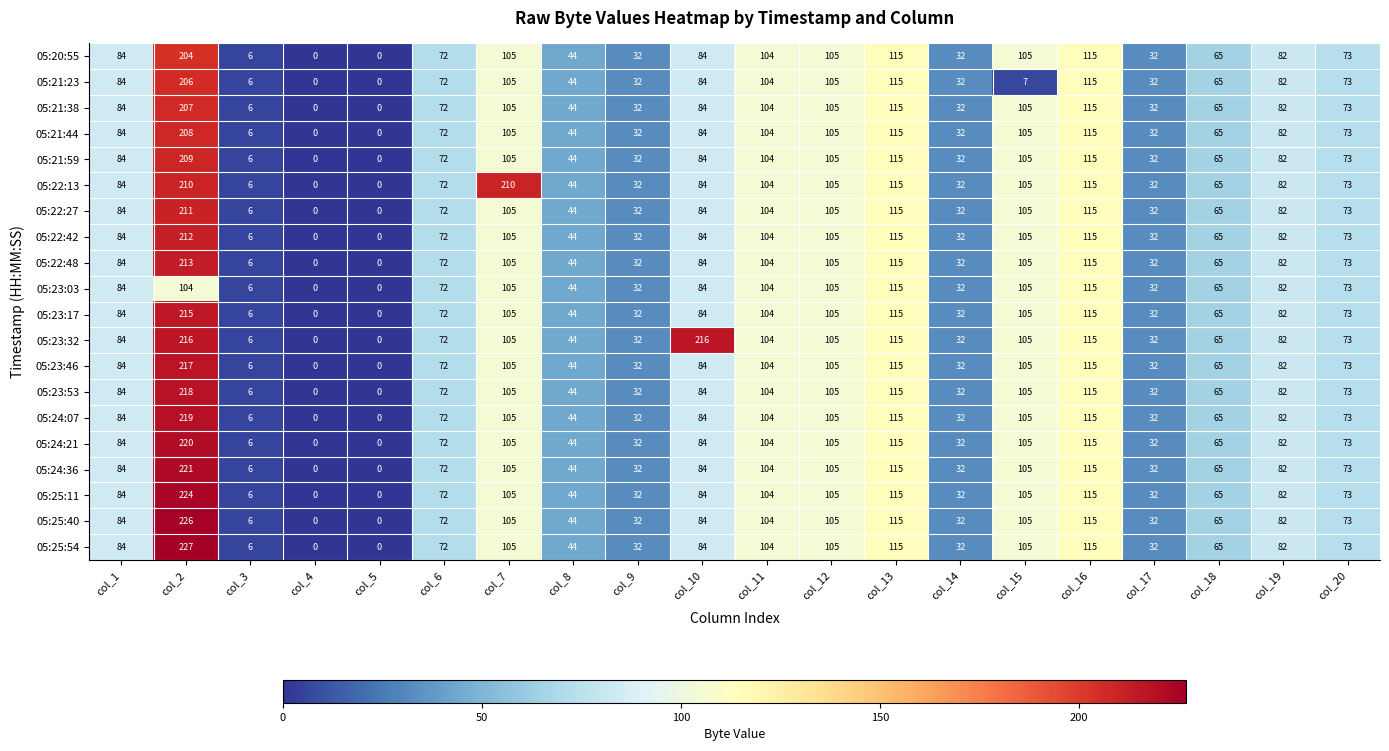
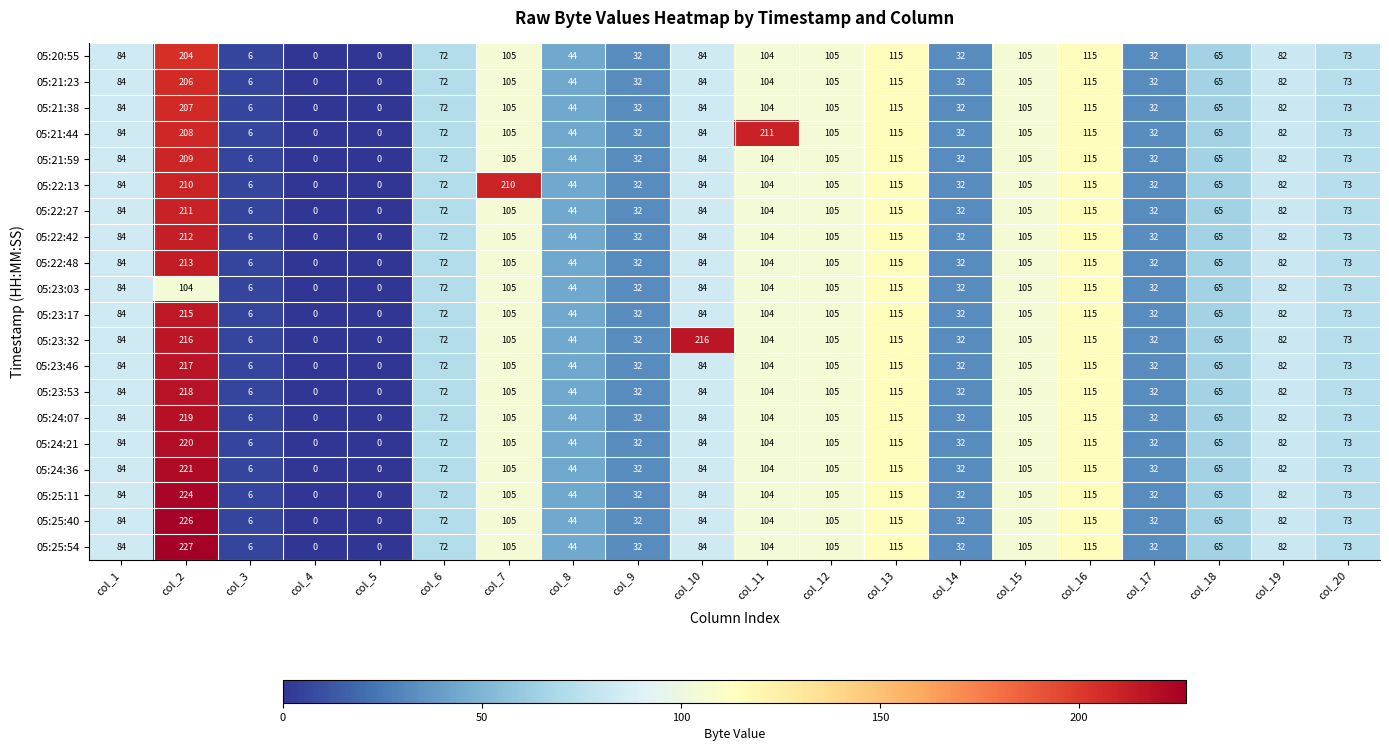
05:21:23, col_15: 7 -> 105
05:21:44, col_11: 104 -> 211
